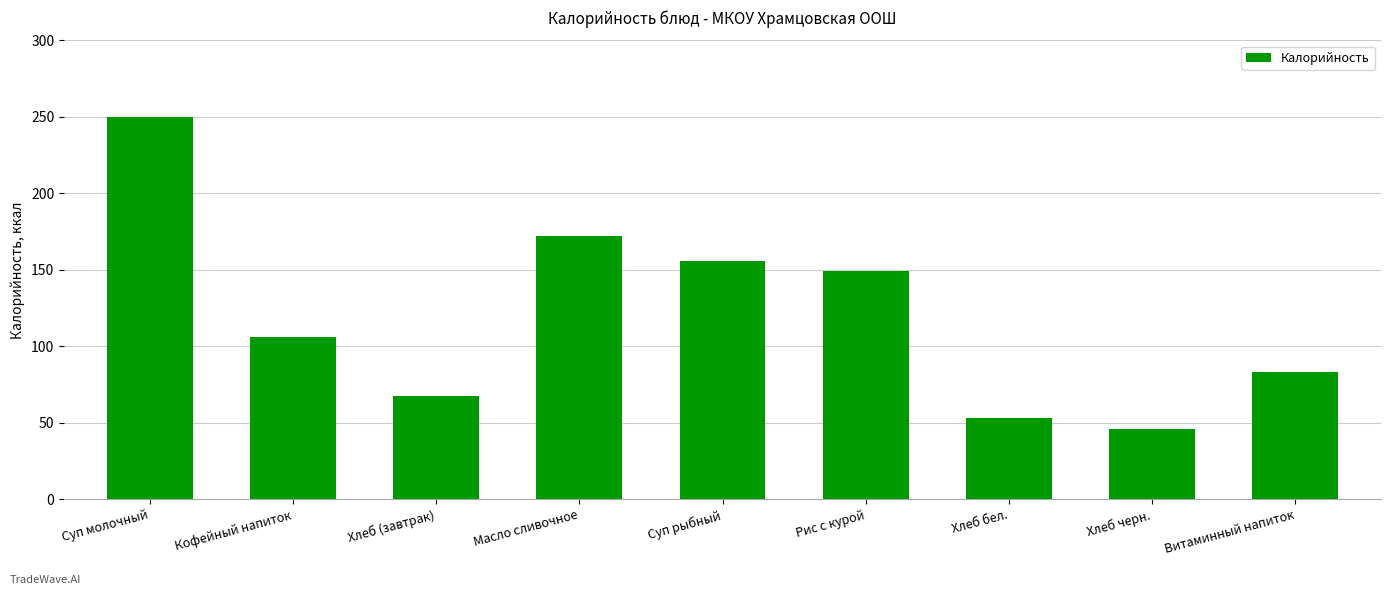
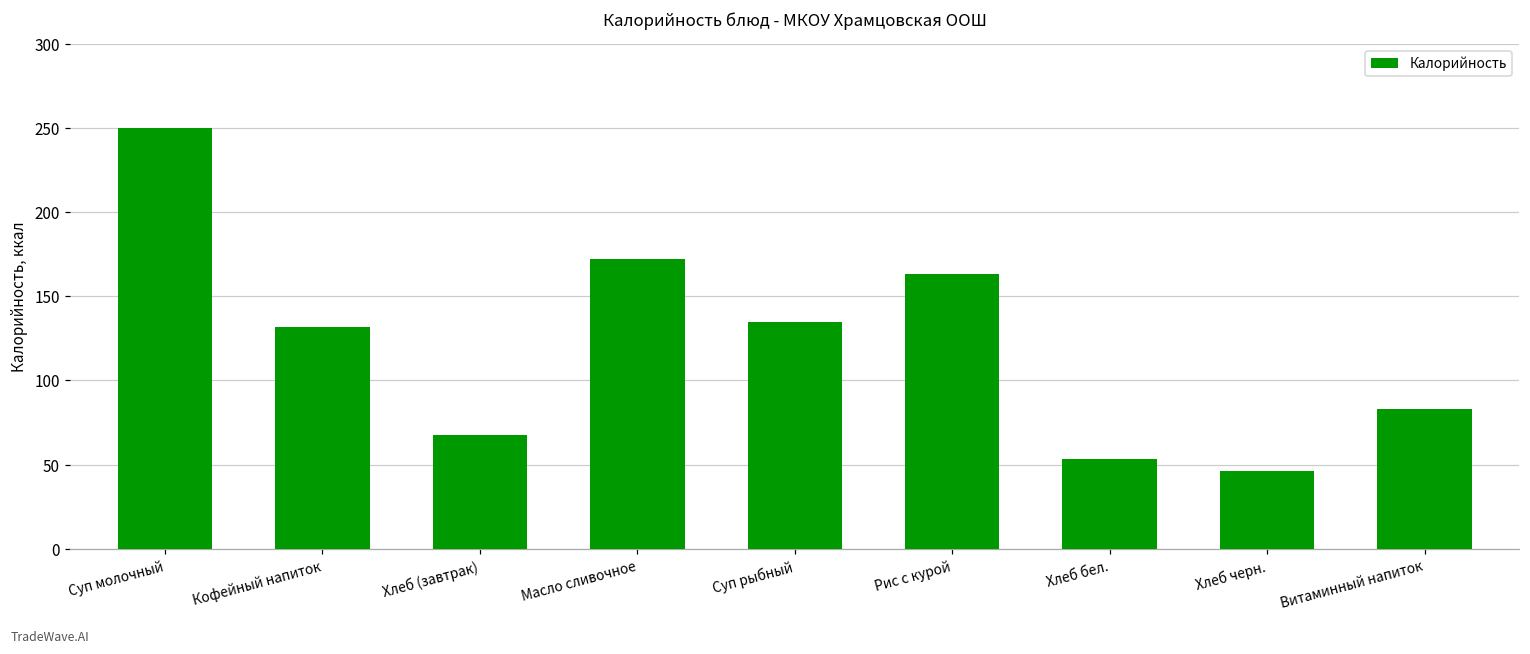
Кофейный напиток: 106 -> 132
Суп рыбный: 156 -> 135
Рис с курой: 149 -> 163
